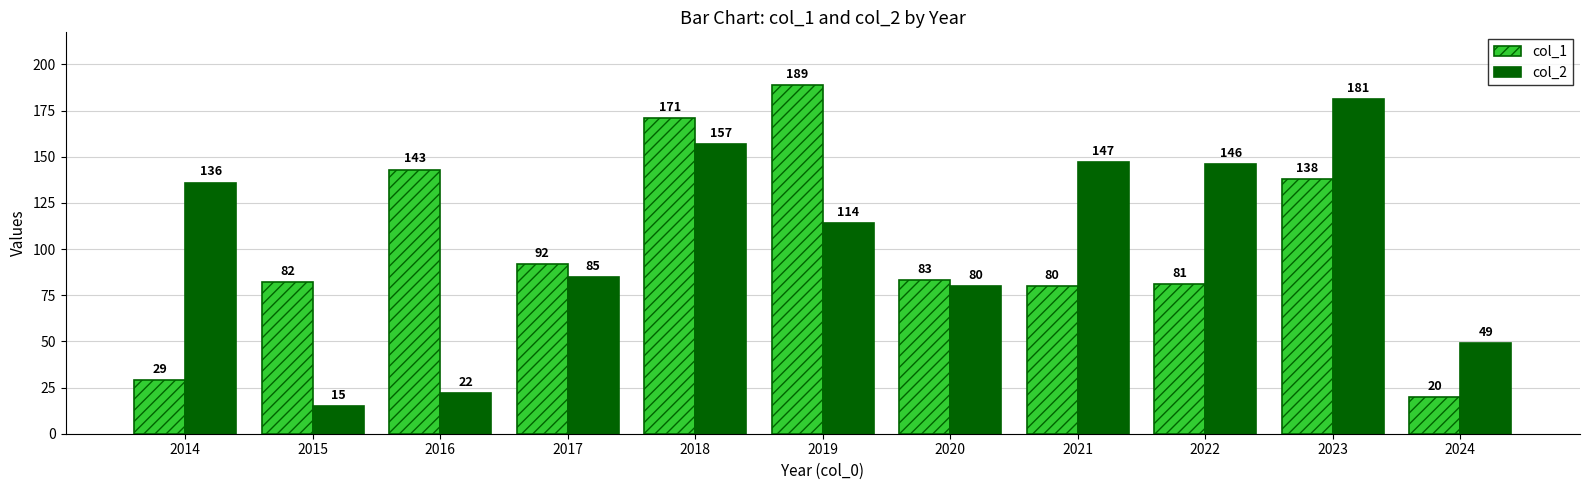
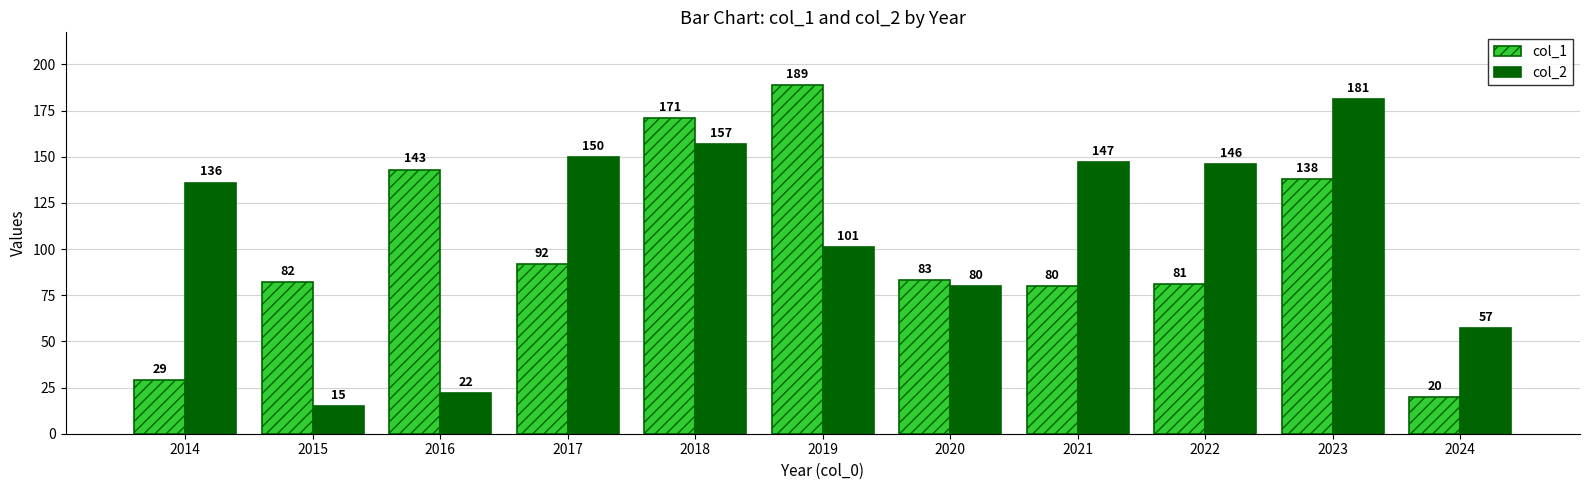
col_2, 2017: 85 -> 150
col_2, 2019: 114 -> 101
col_2, 2024: 49 -> 57
